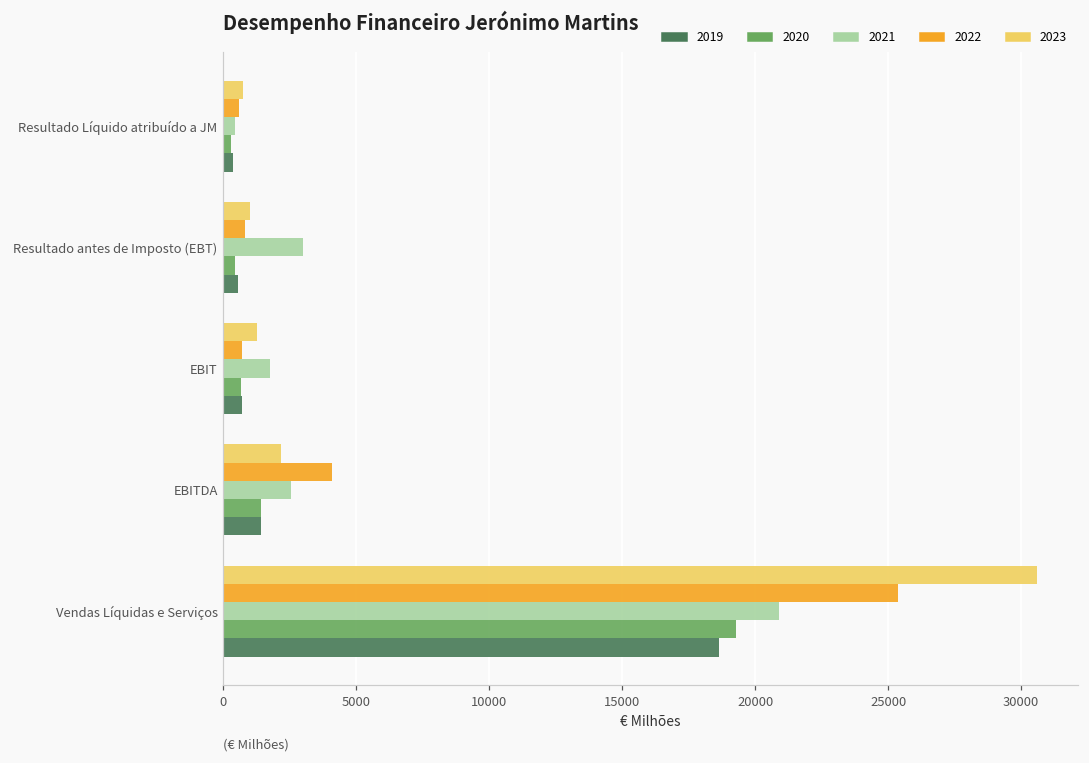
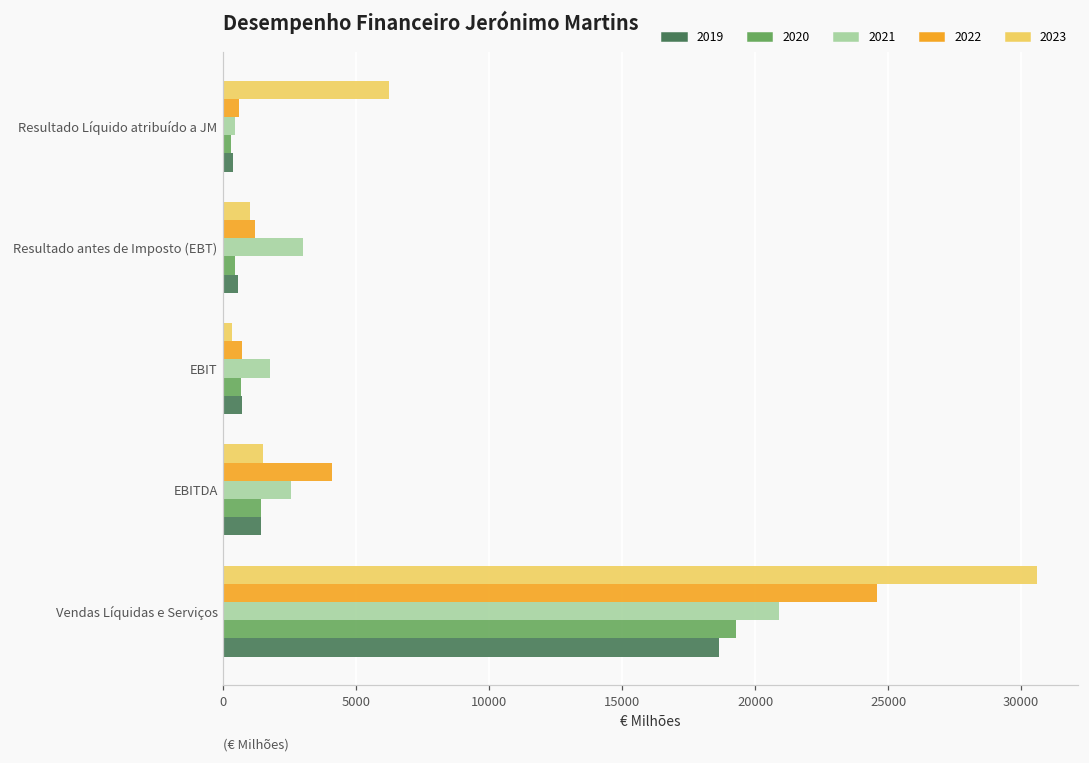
2023, Resultado Líquido atribuído a JM: 800 -> 6200
2022, Resultado antes de Imposto (EBT): 800 -> 1200
2023, EBIT: 1300 -> 300
2023, EBITDA: 2200 -> 1500
2022, Vendas Líquidas e Serviços: 25400 -> 24600
